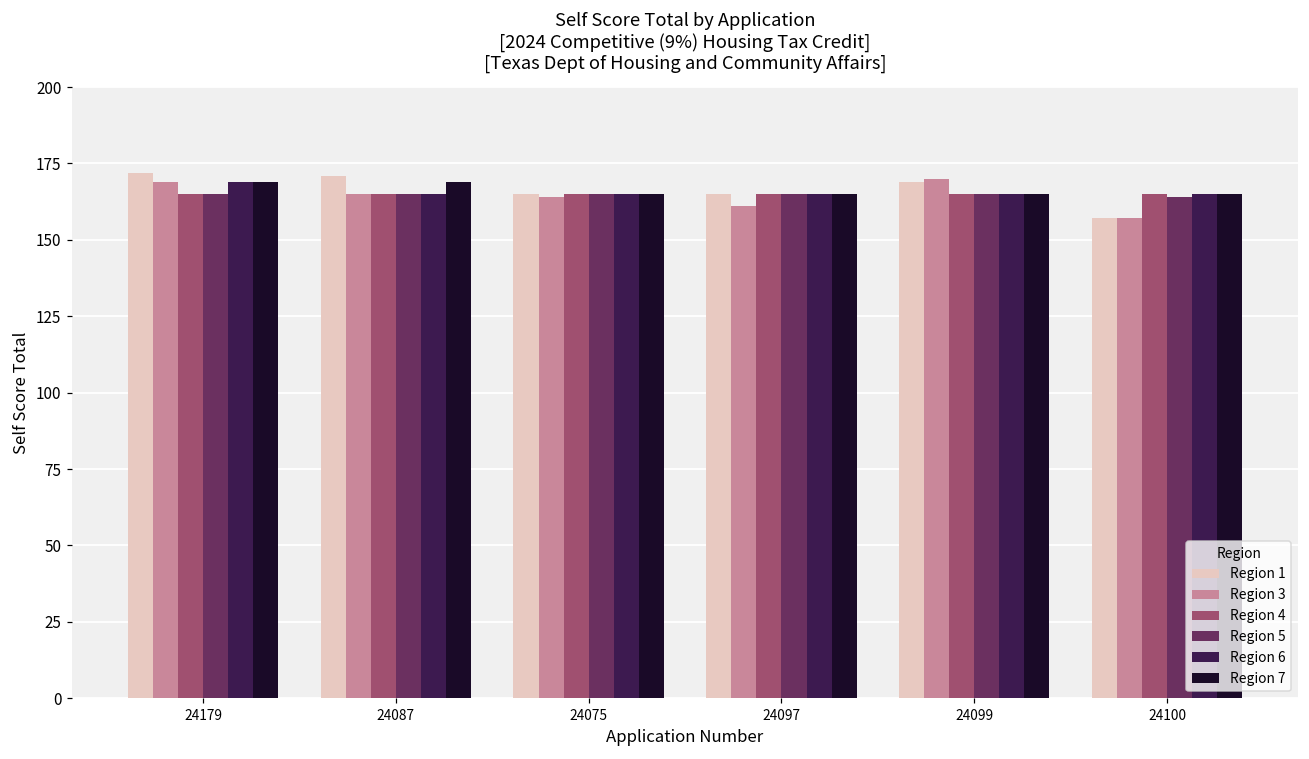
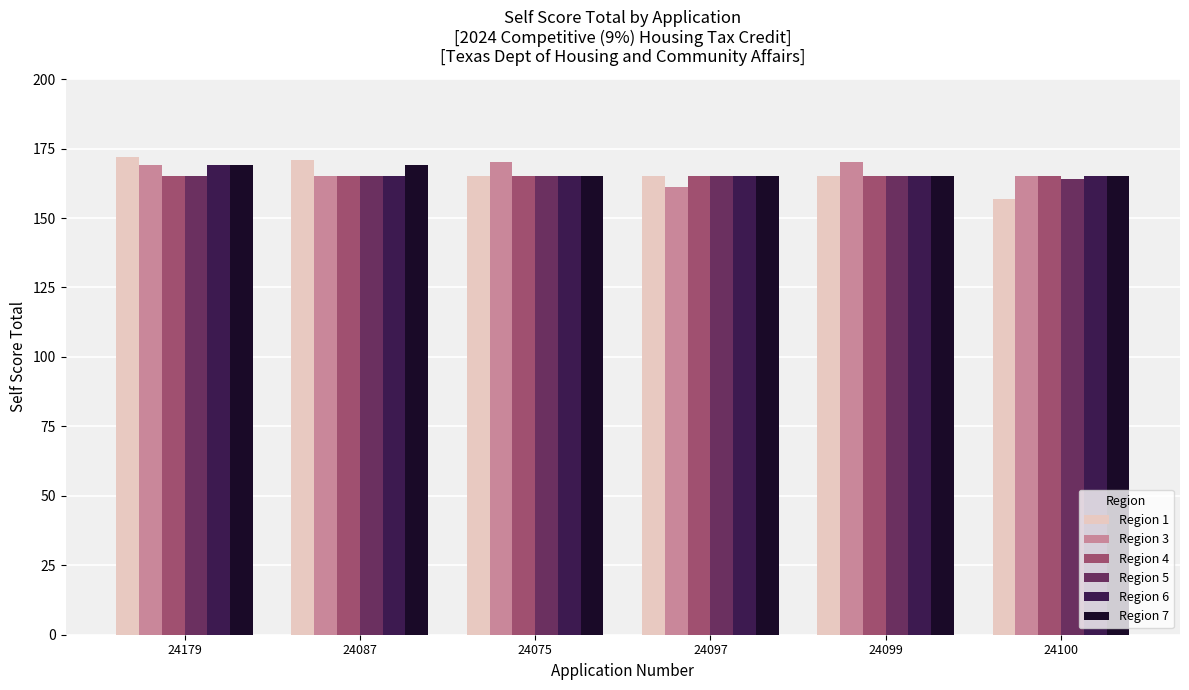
Region 3, 24075: 164 -> 170
Region 1, 24099: 169 -> 165
Region 3, 24100: 157 -> 165
